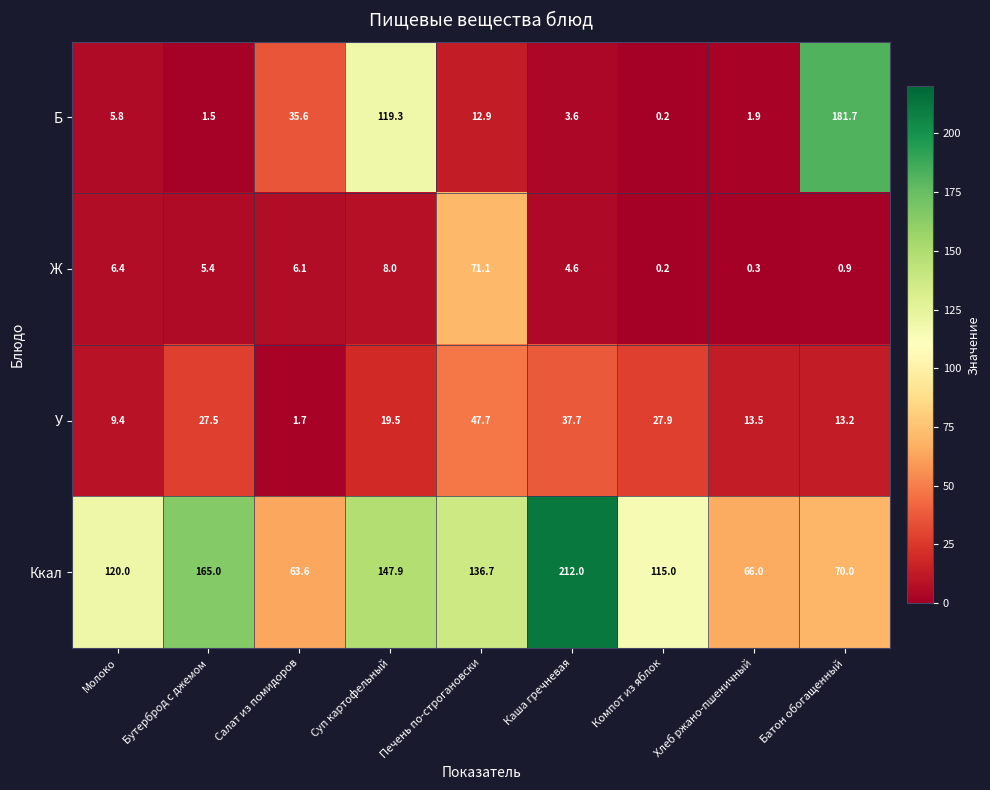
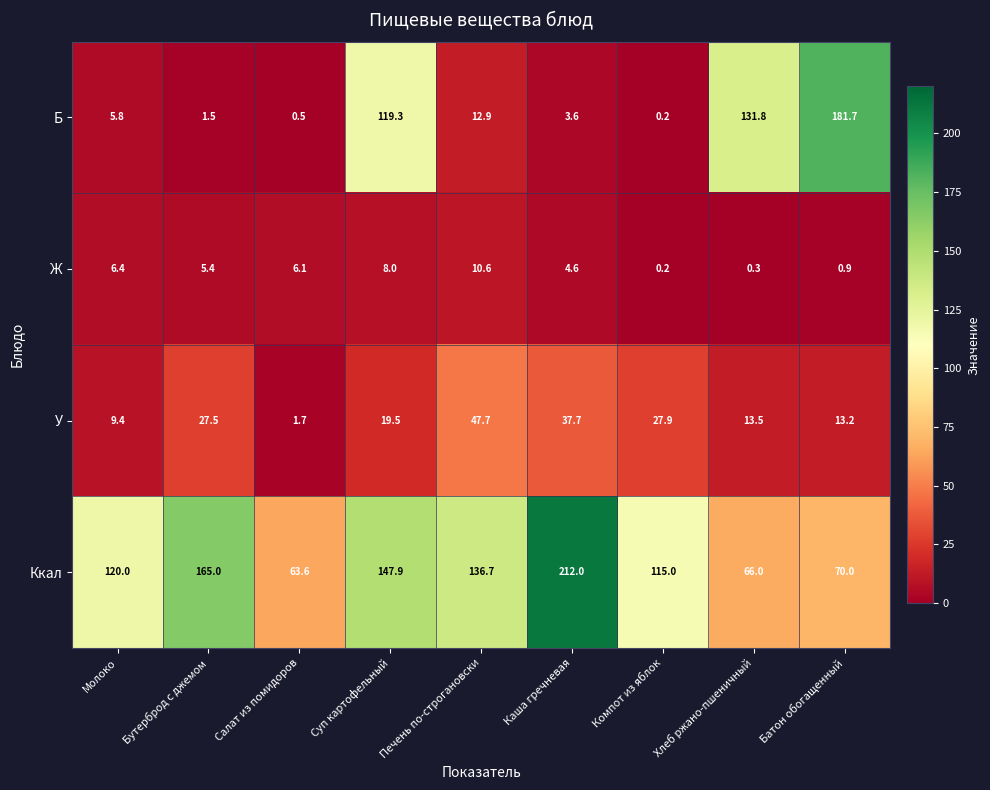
Б, Салат из помидоров: 35.6 -> 0.5
Б, Хлеб ржано-пшеничный: 1.9 -> 131.8
Ж, Печень по-строгановски: 71.1 -> 10.6
